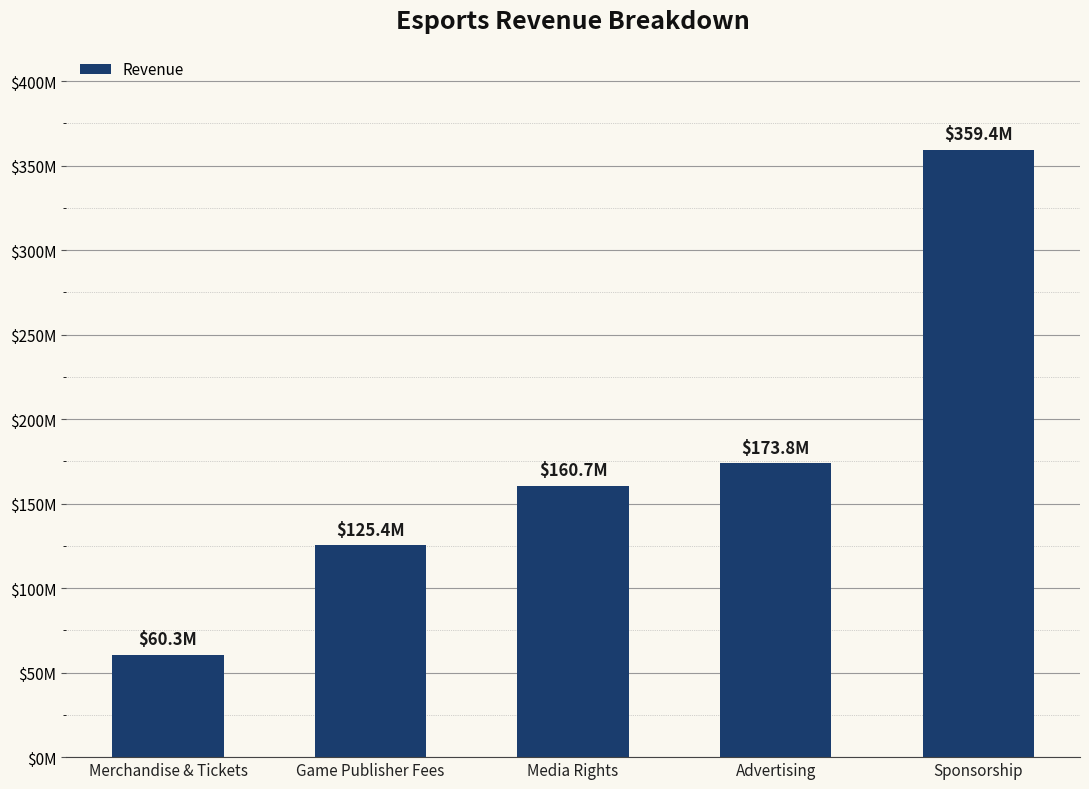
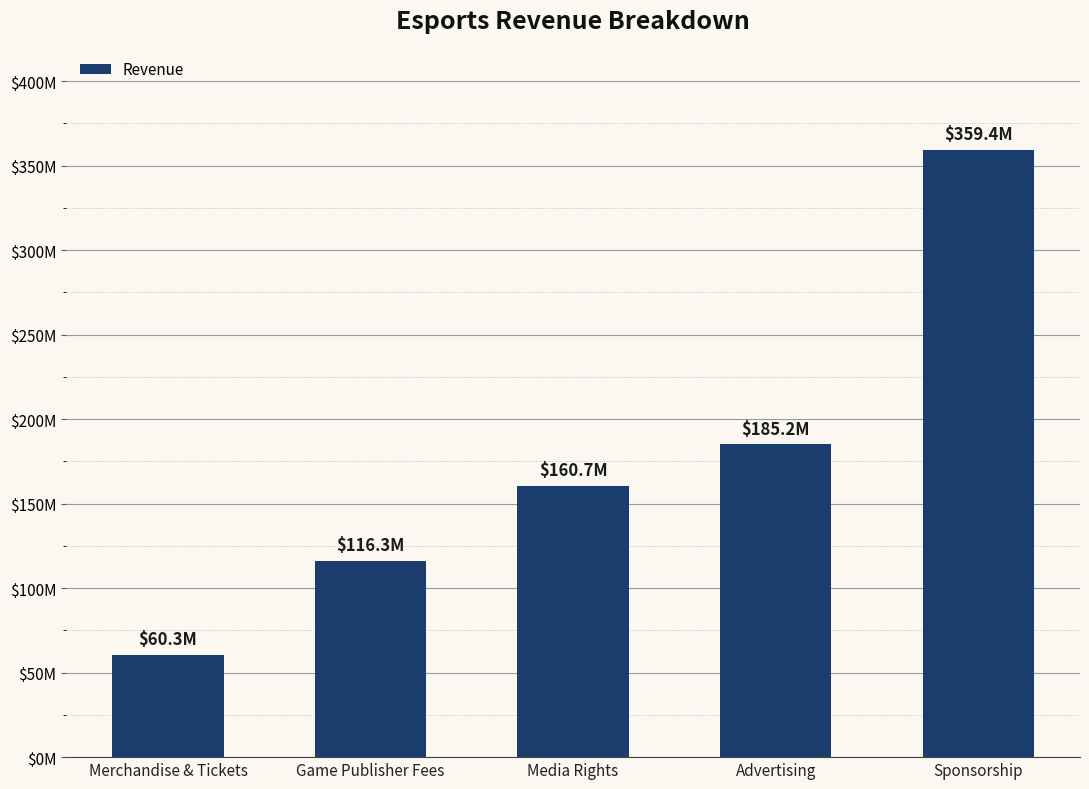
Game Publisher Fees: $125.4M -> $116.3M
Advertising: $173.8M -> $185.2M
